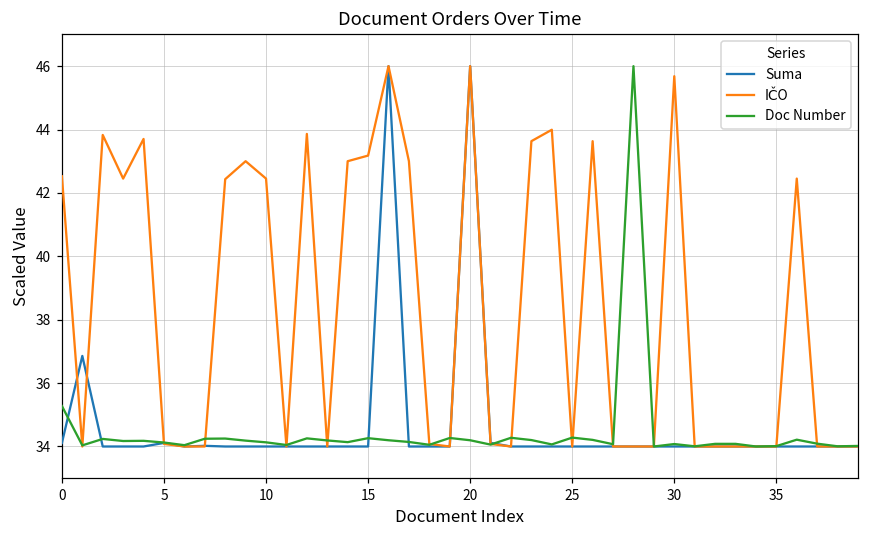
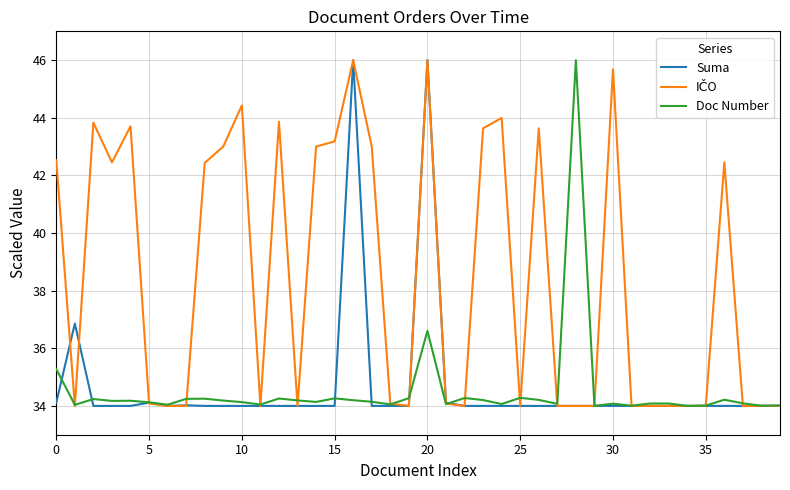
IČO, 10: 42.5 -> 44.4
Doc Number, 20: 34.2 -> 36.6
